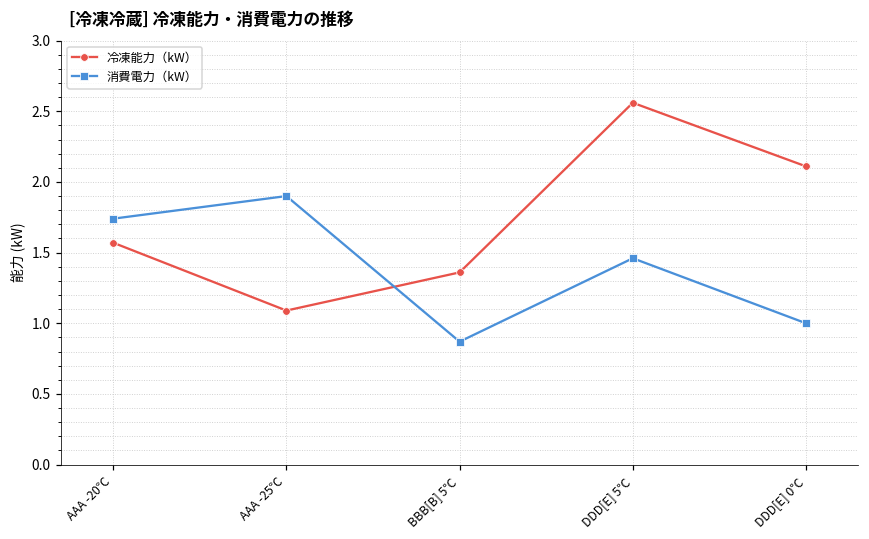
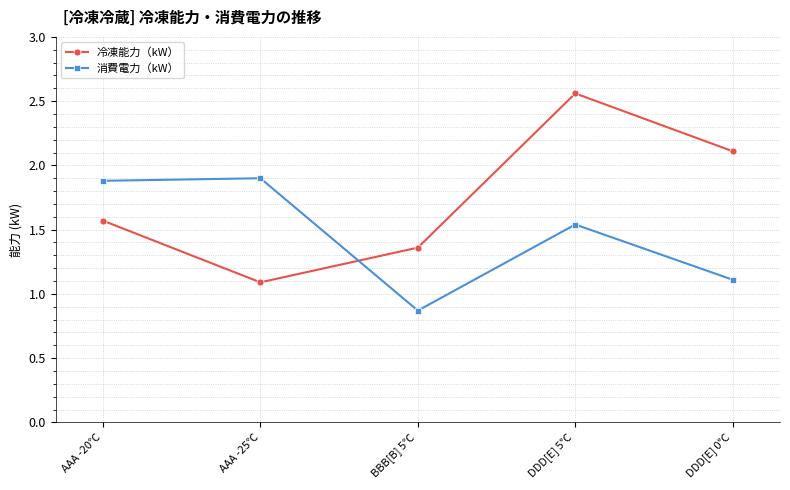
消費電力（kW）, AAA -20℃: 1.74 -> 1.88
消費電力（kW）, DDD[E] 5℃: 1.46 -> 1.54
消費電力（kW）, DDD[E] 0℃: 1.00 -> 1.11
